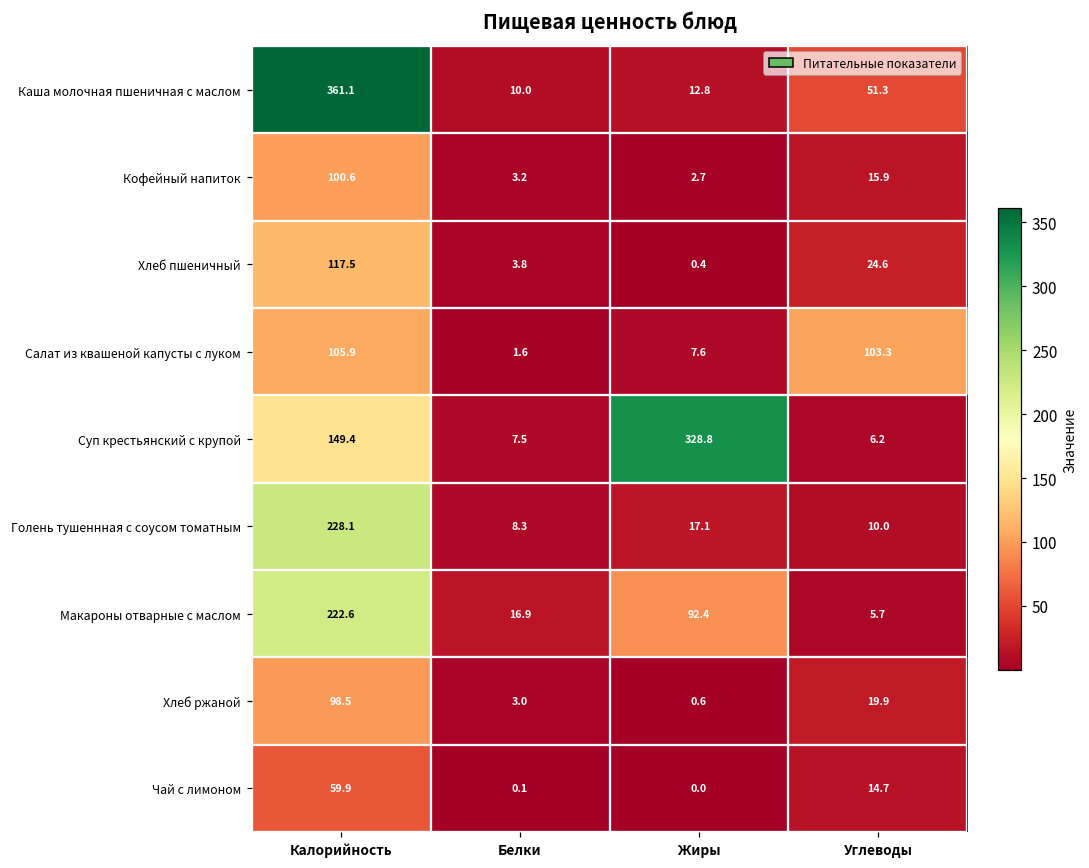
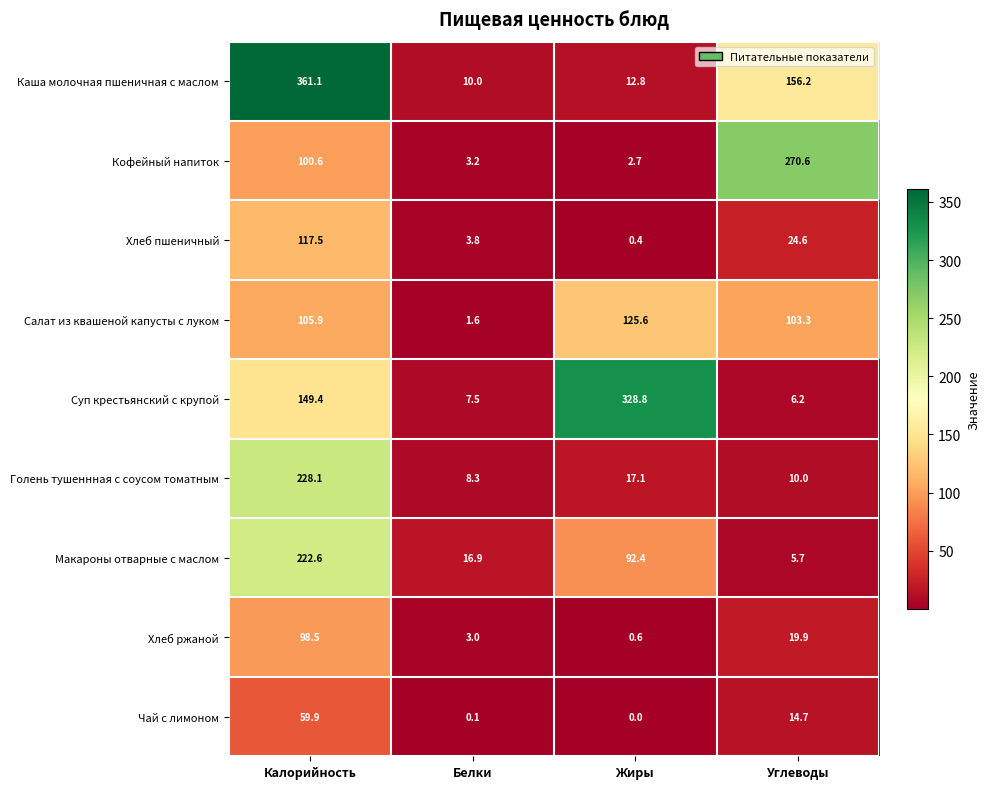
Каша молочная пшеничная с маслом, Углеводы: 51.3 -> 156.2
Кофейный напиток, Углеводы: 15.9 -> 270.6
Салат из квашеной капусты с луком, Жиры: 7.6 -> 125.6
